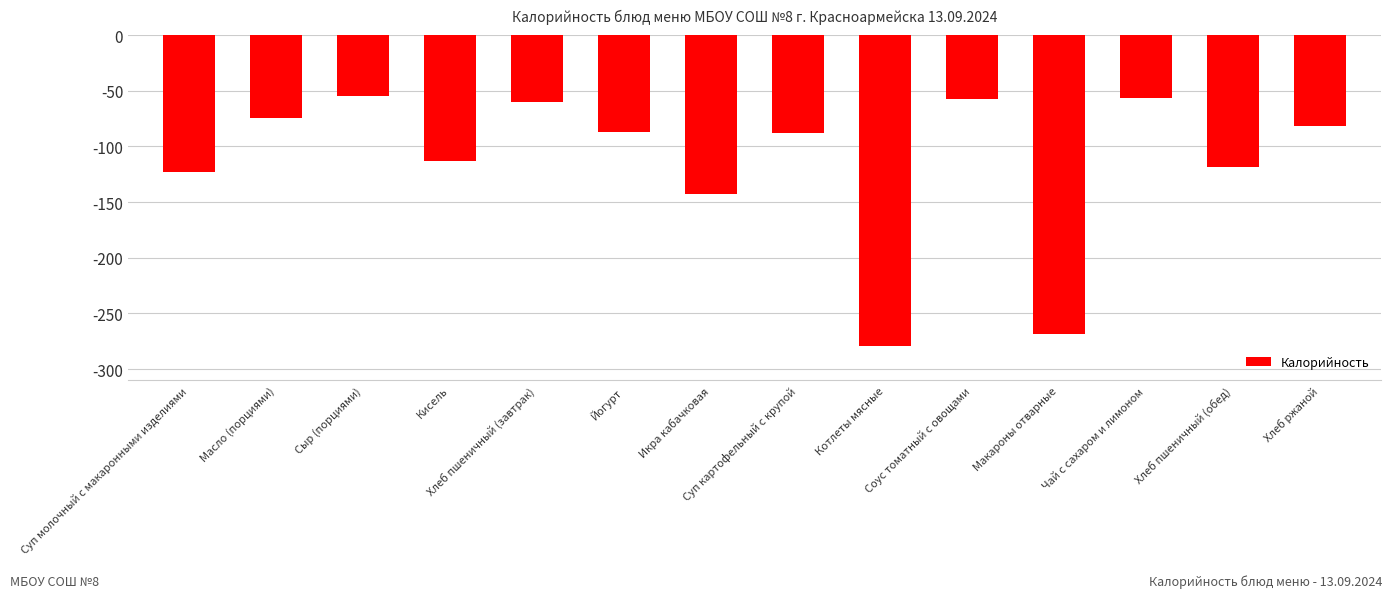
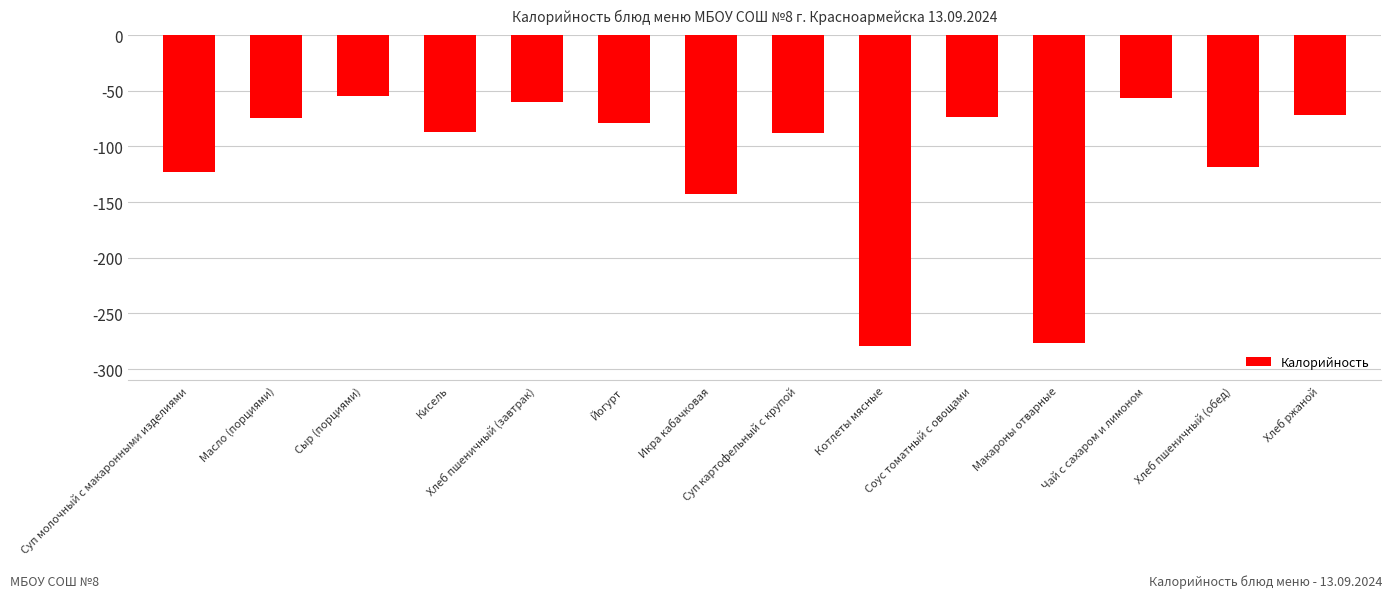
Кисель: -113 -> -87
Йогурт: -87 -> -79
Соус томатный с овощами: -58 -> -73
Макароны отварные: -268 -> -277
Хлеб ржаной: -82 -> -72
